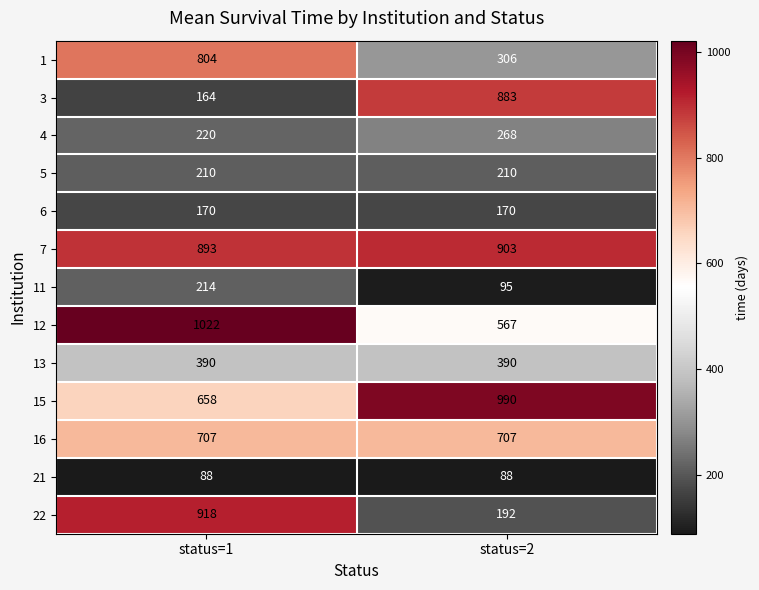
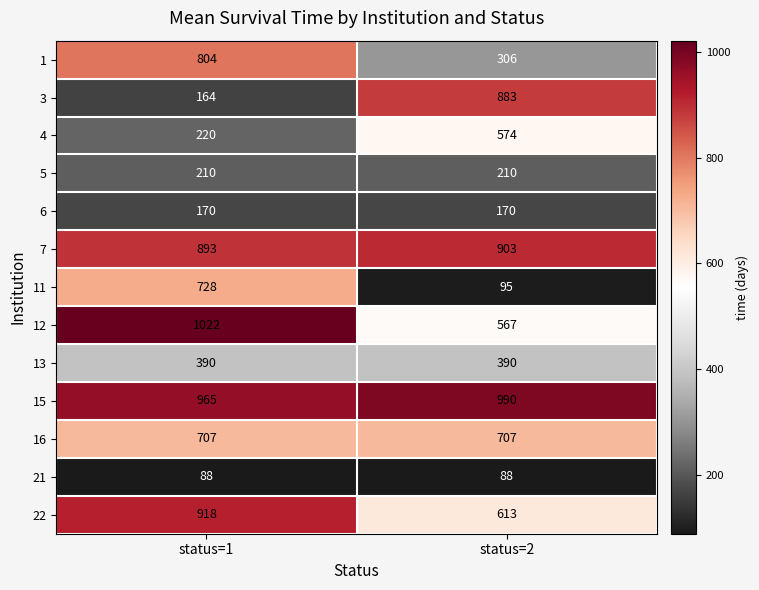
4, status=2: 268 -> 574
11, status=1: 214 -> 728
15, status=1: 658 -> 965
22, status=2: 192 -> 613
